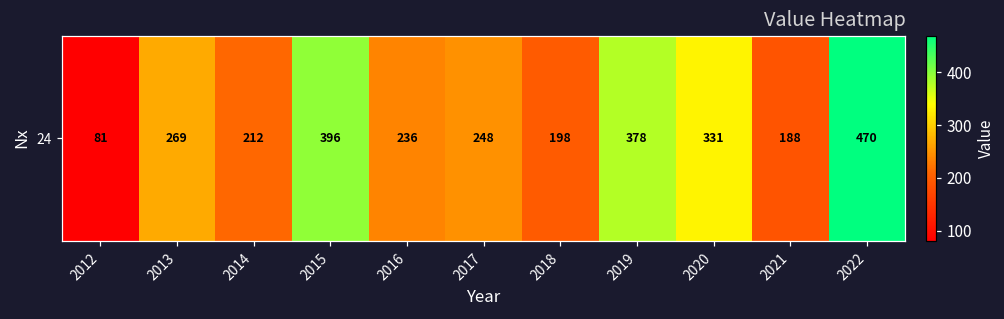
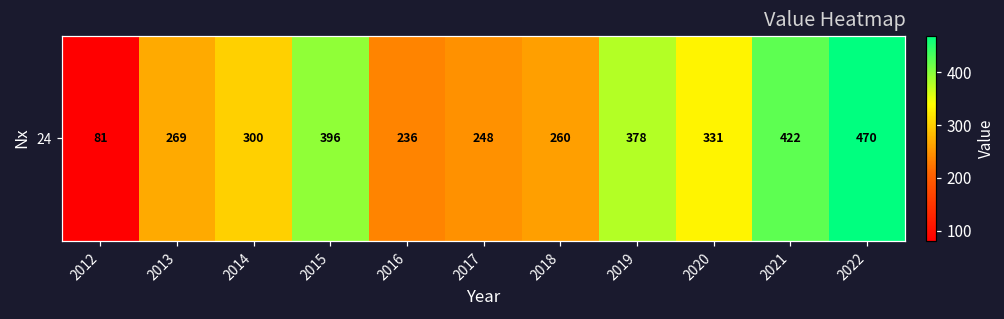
24, 2014: 212 -> 300
24, 2018: 198 -> 260
24, 2021: 188 -> 422
